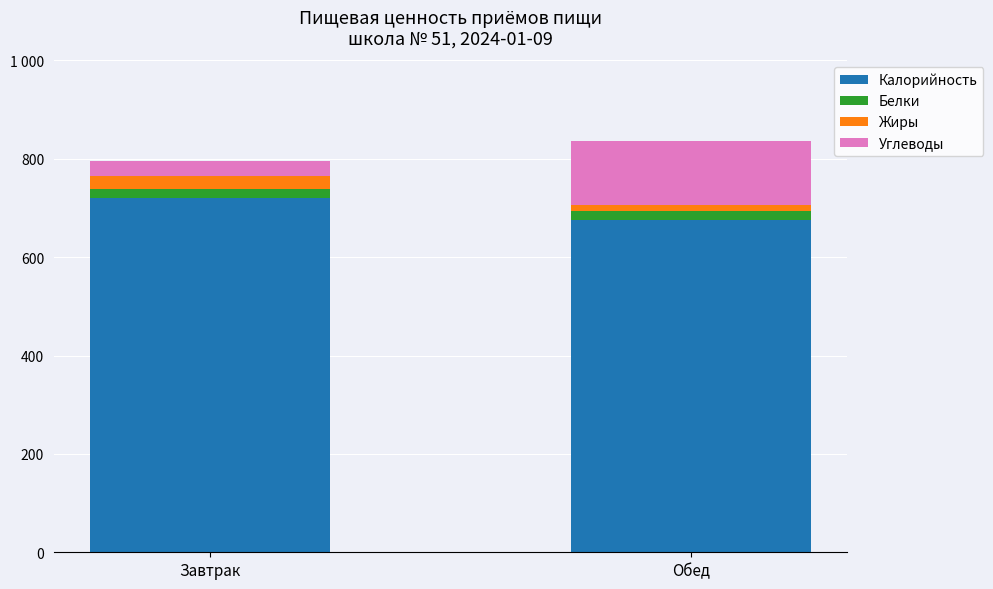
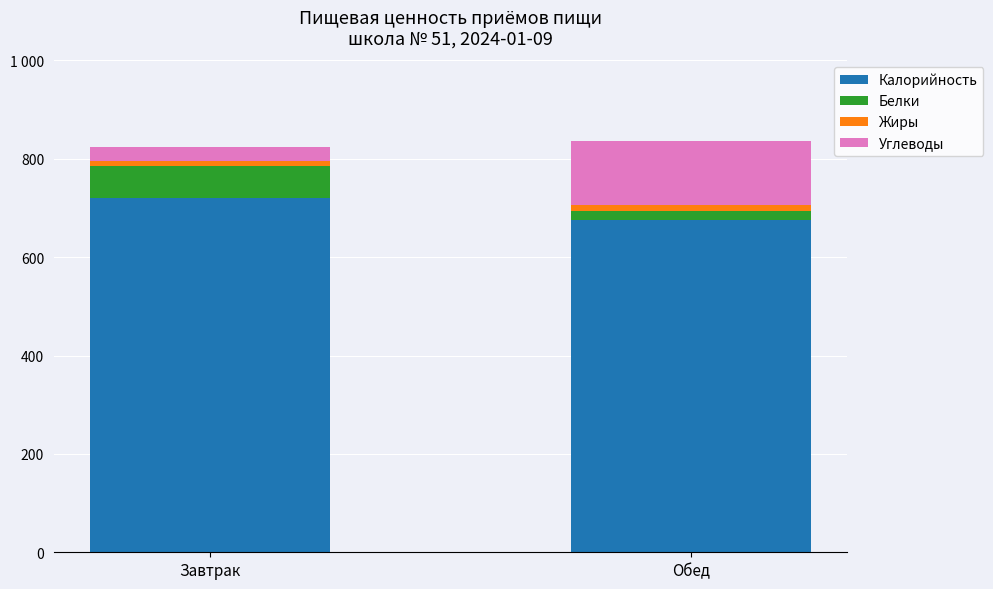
Белки, Завтрак: 20 -> 60
Жиры, Завтрак: 30 -> 10
